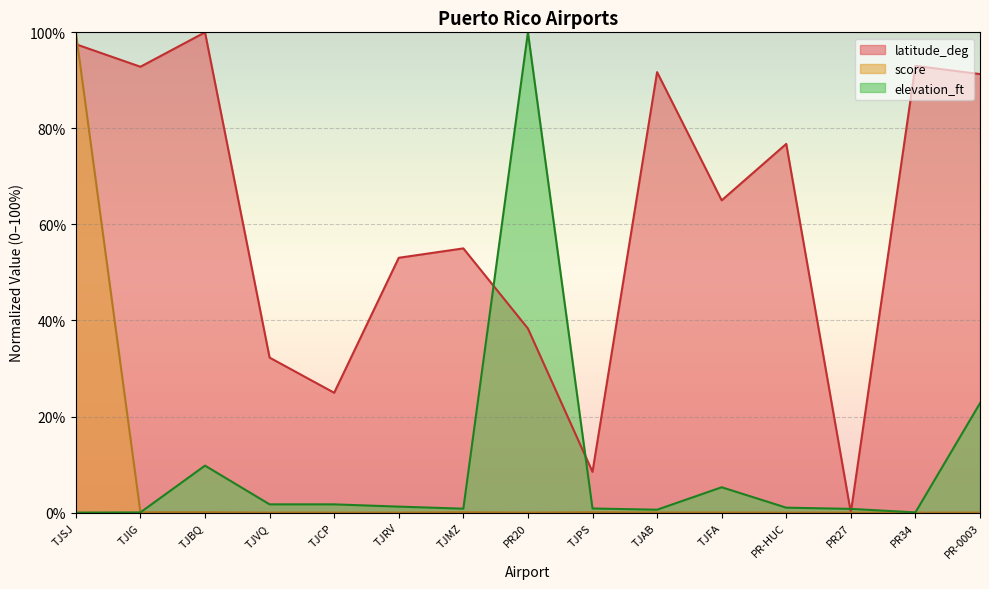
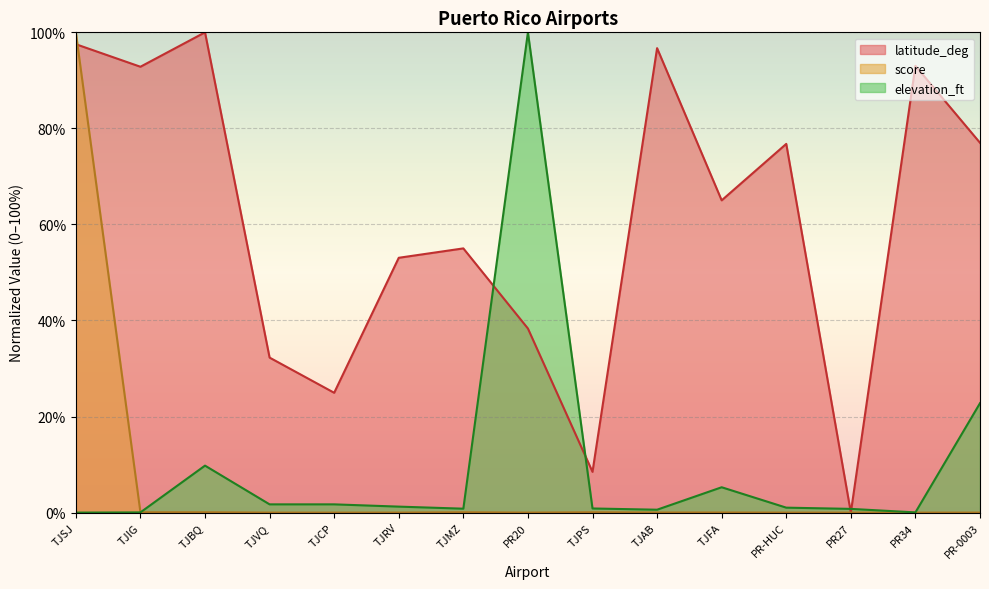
latitude_deg, TJAB: 92% -> 97%
latitude_deg, PR-0003: 91% -> 77%
